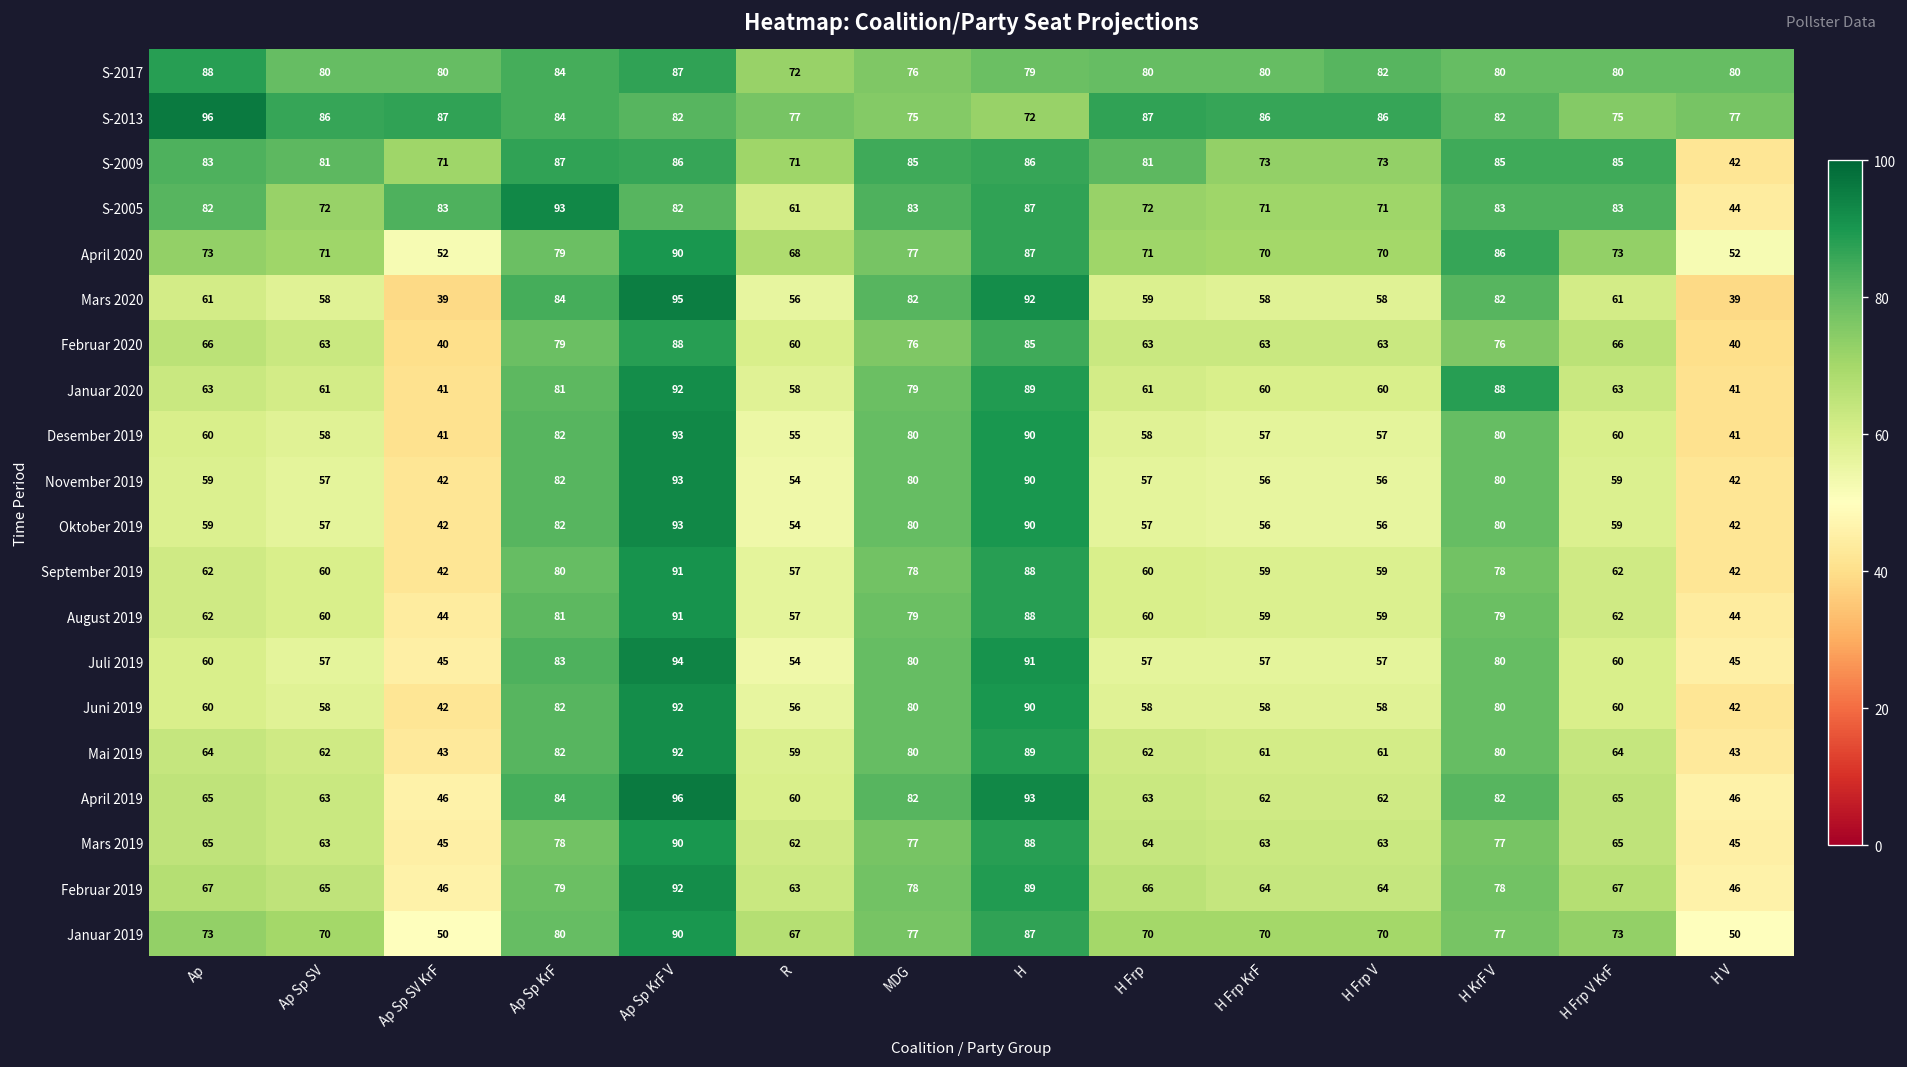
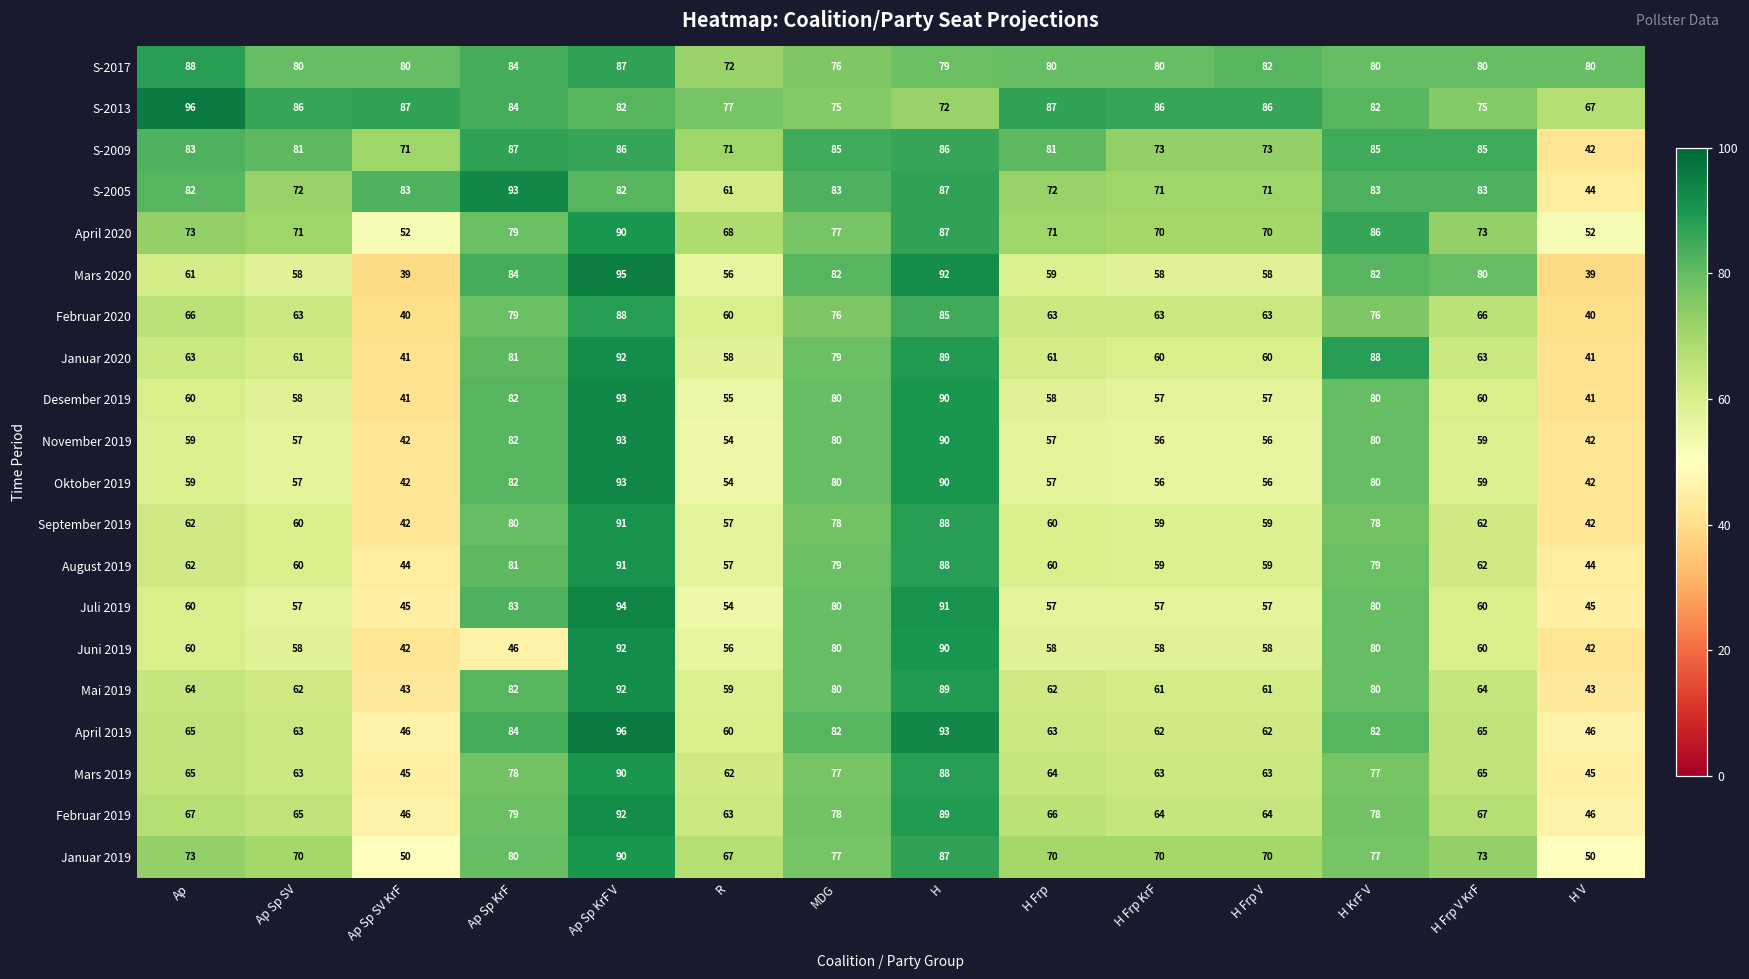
S-2013, H V: 77 -> 67
Mars 2020, H Frp V KrF: 61 -> 80
Juni 2019, Ap Sp KrF: 82 -> 46
